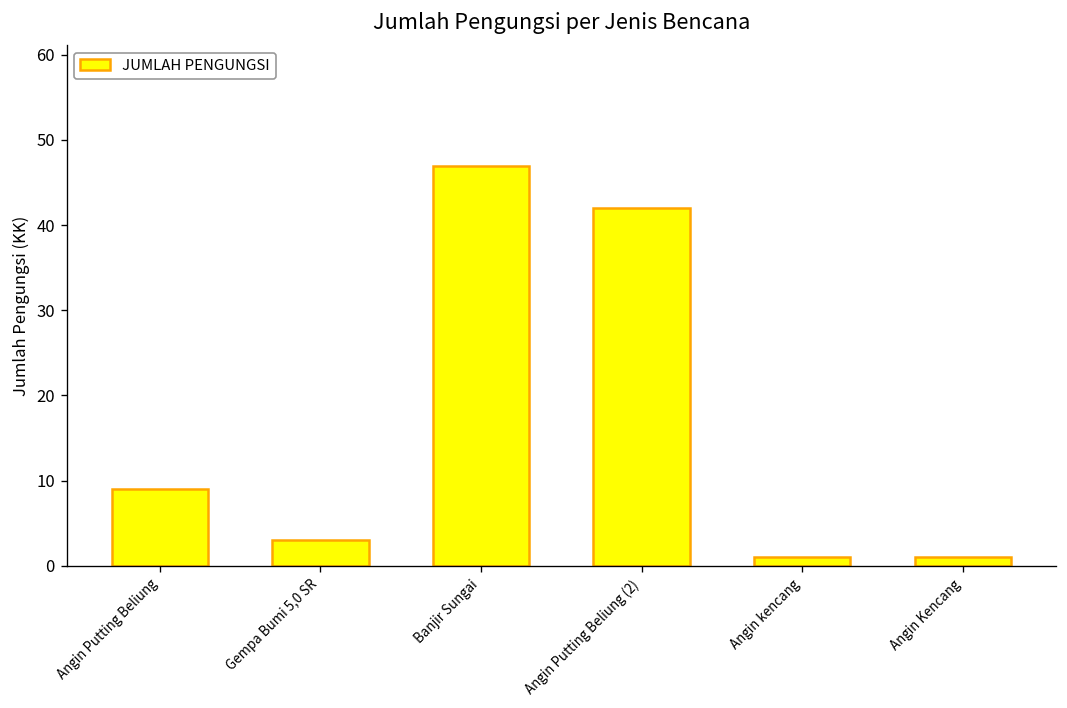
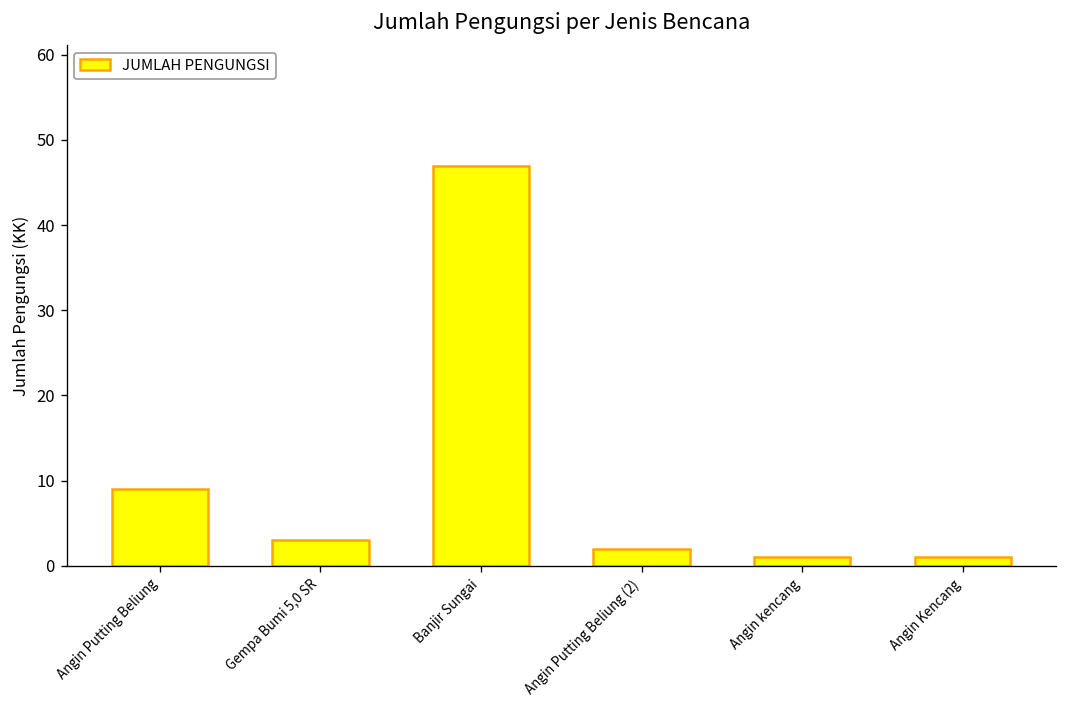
Angin Putting Beliung (2): 42 -> 2
